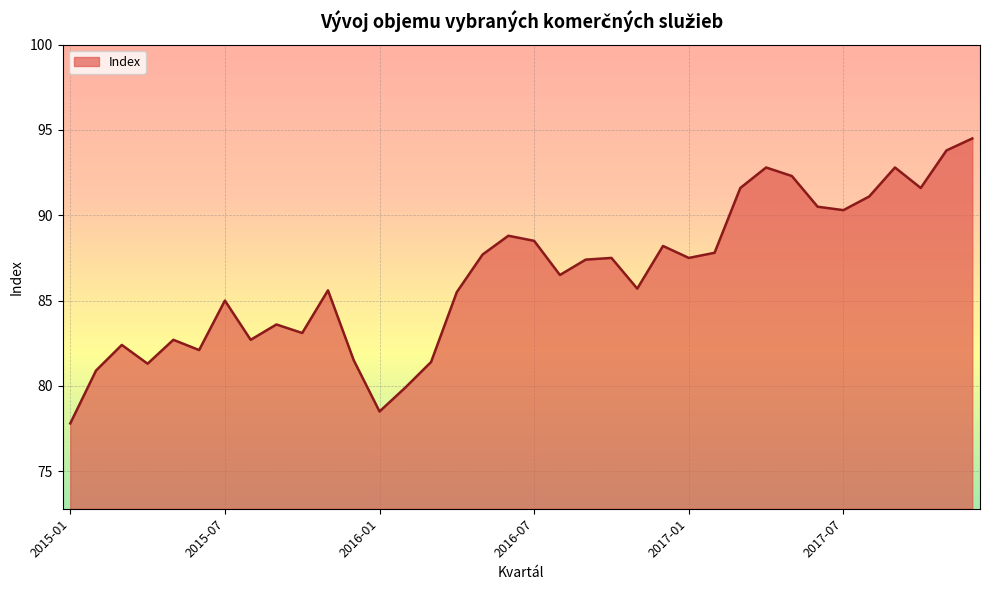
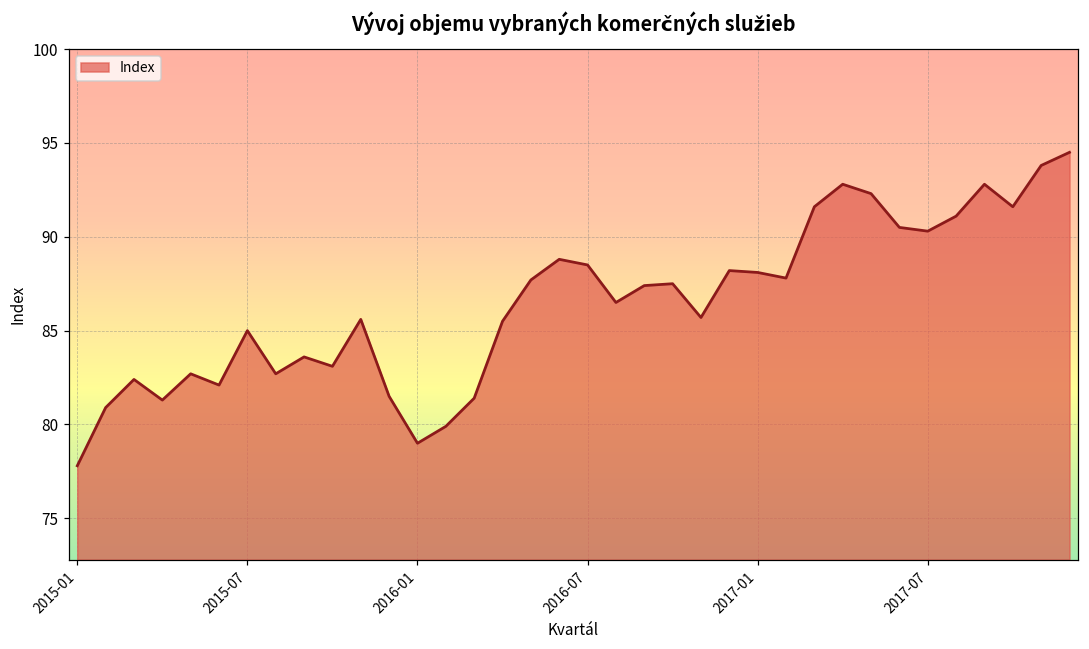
2016-01: 78.5 -> 79.0
2017-01: 87.5 -> 88.1
